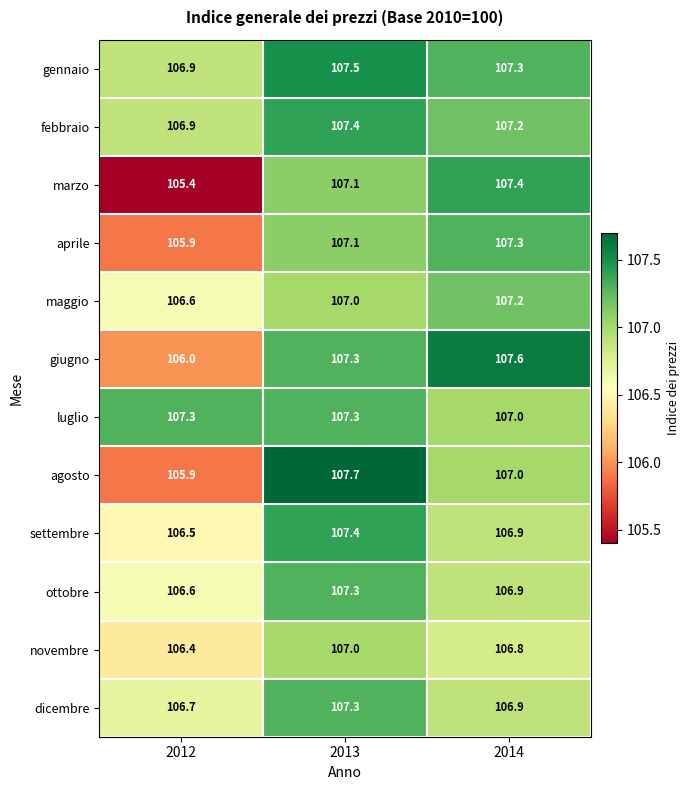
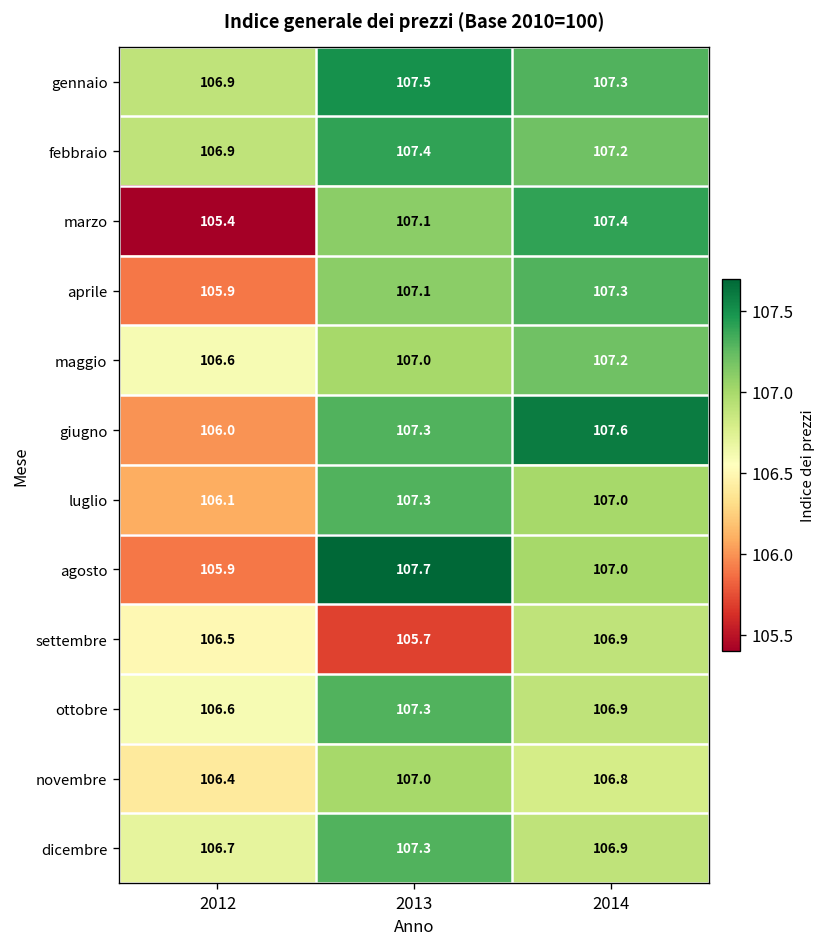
luglio, 2012: 107.3 -> 106.1
settembre, 2013: 107.4 -> 105.7
